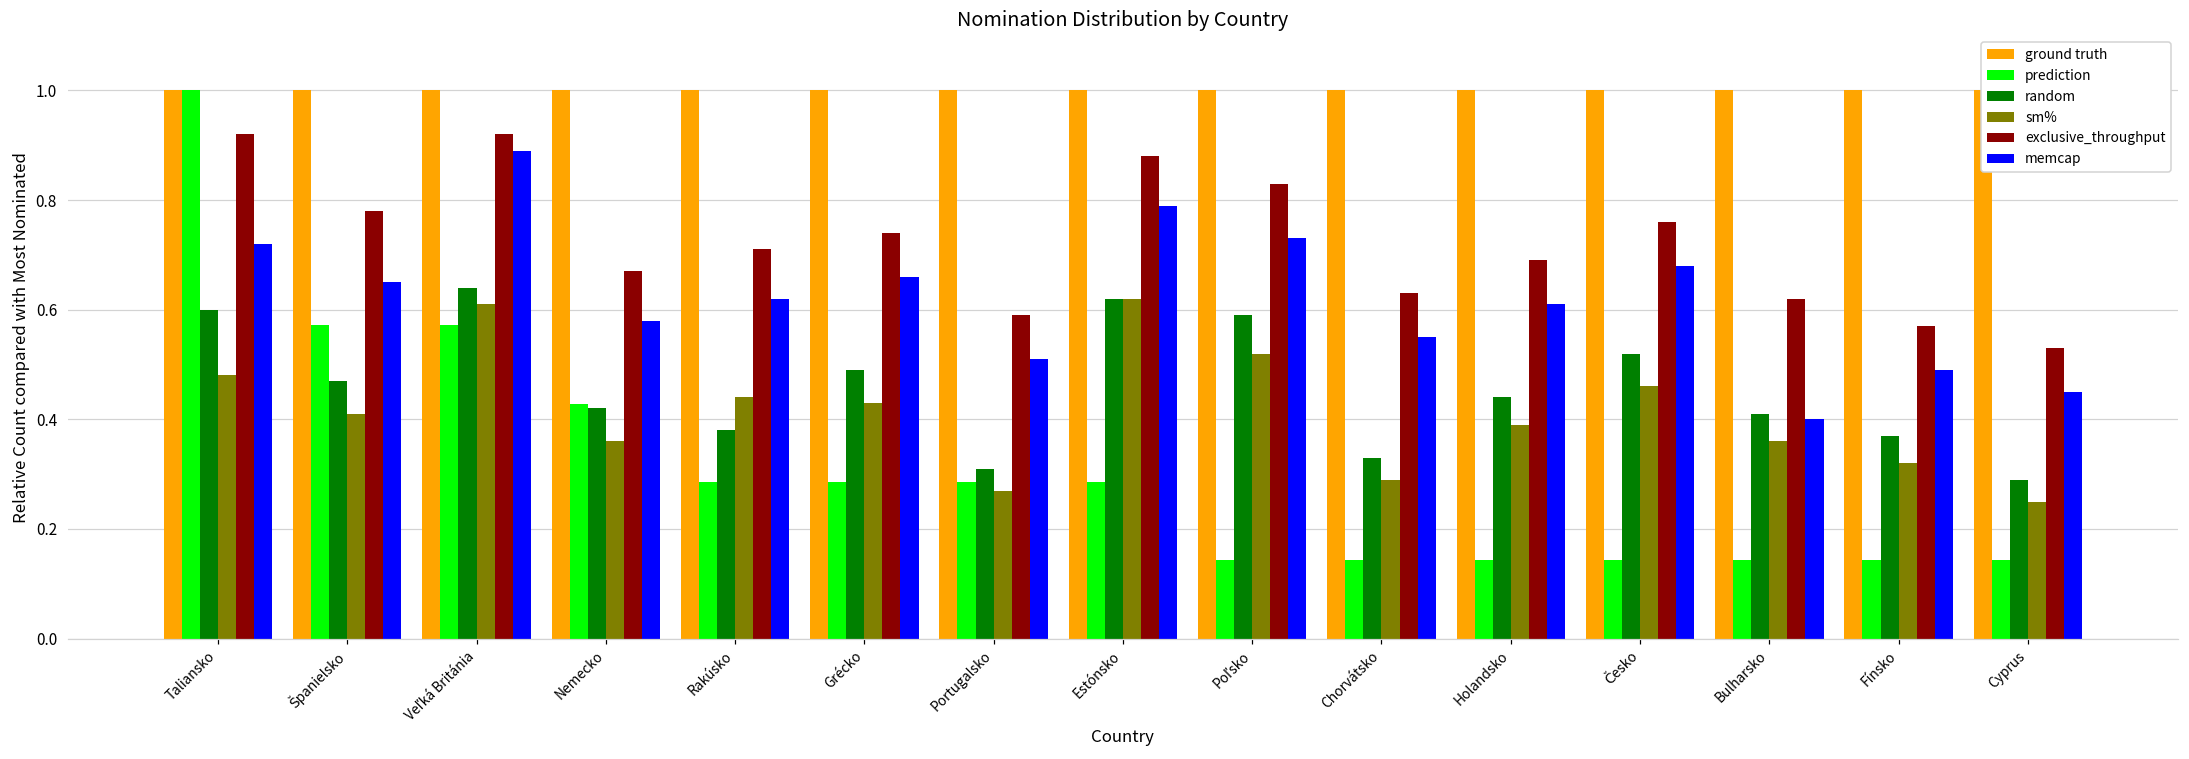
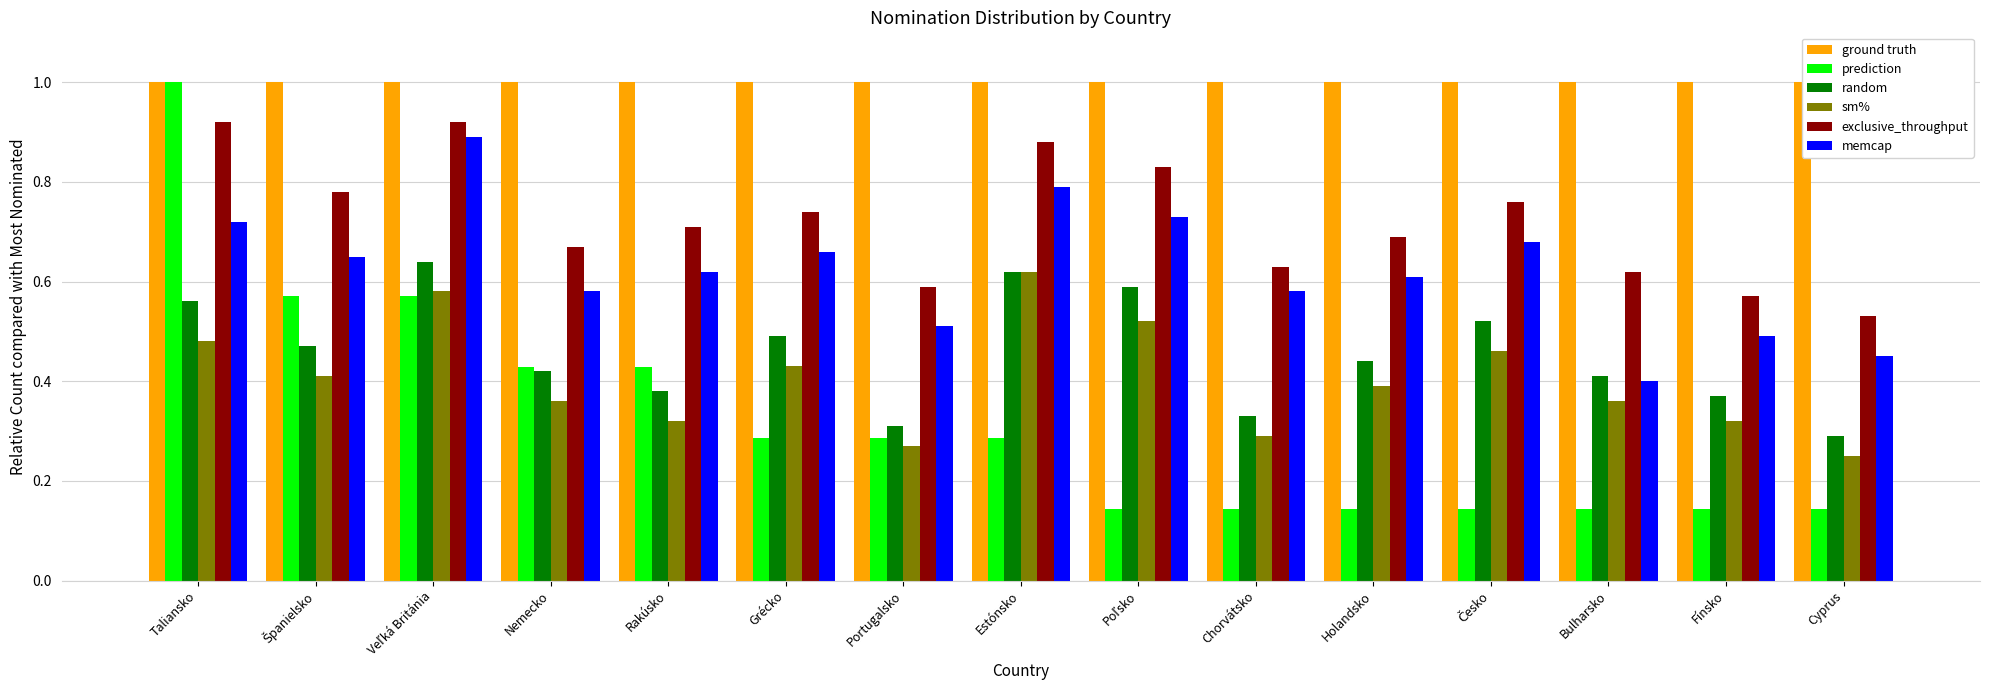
random, Taliansko: 0.60 -> 0.56
sm%, Veľká Británia: 0.61 -> 0.58
prediction, Rakúsko: 0.29 -> 0.43
sm%, Rakúsko: 0.44 -> 0.32
memcap, Chorvátsko: 0.55 -> 0.58
